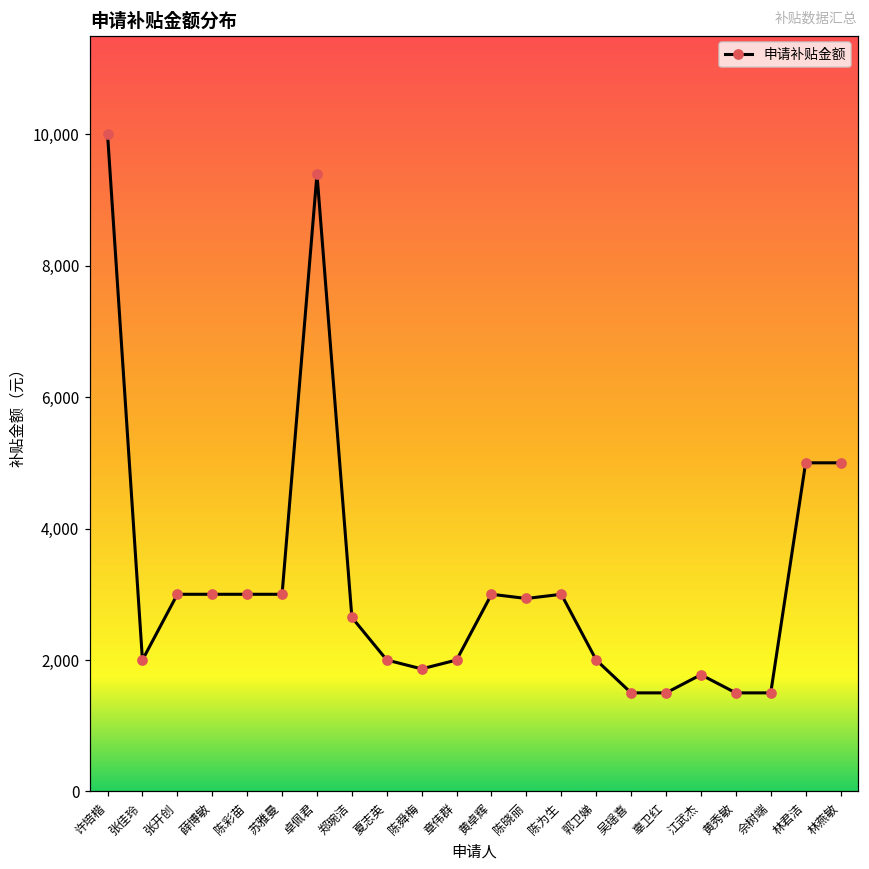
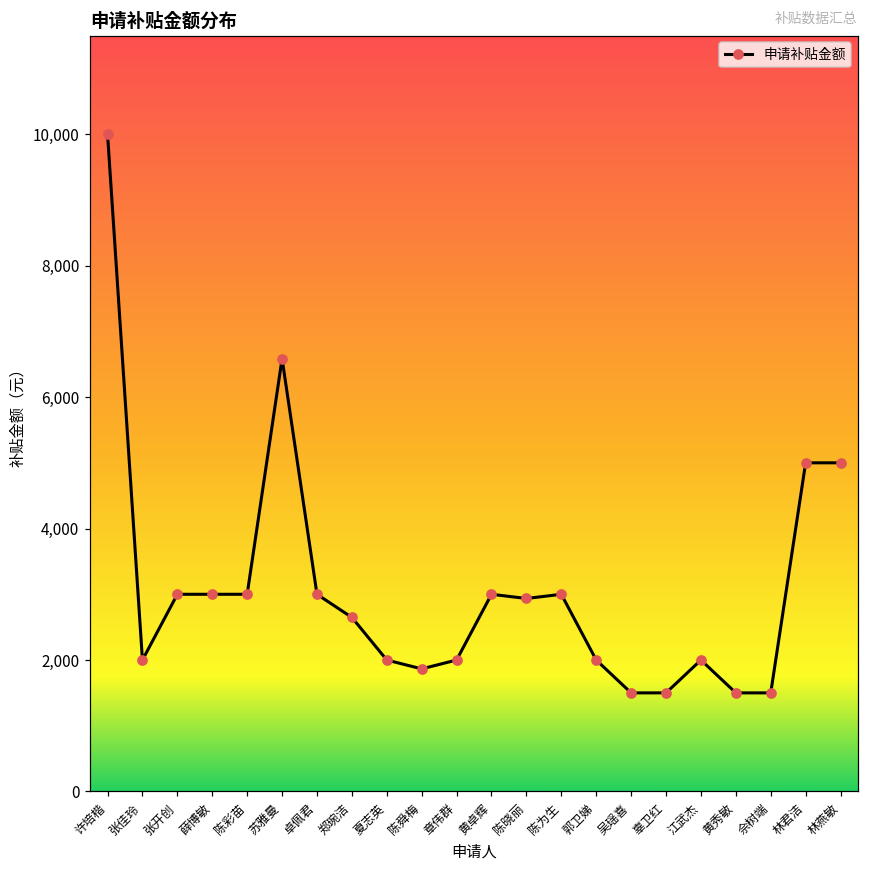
苏雅曼: 3,000 -> 6,600
卓佩君: 9,400 -> 3,000
江武杰: 1,800 -> 2,000
